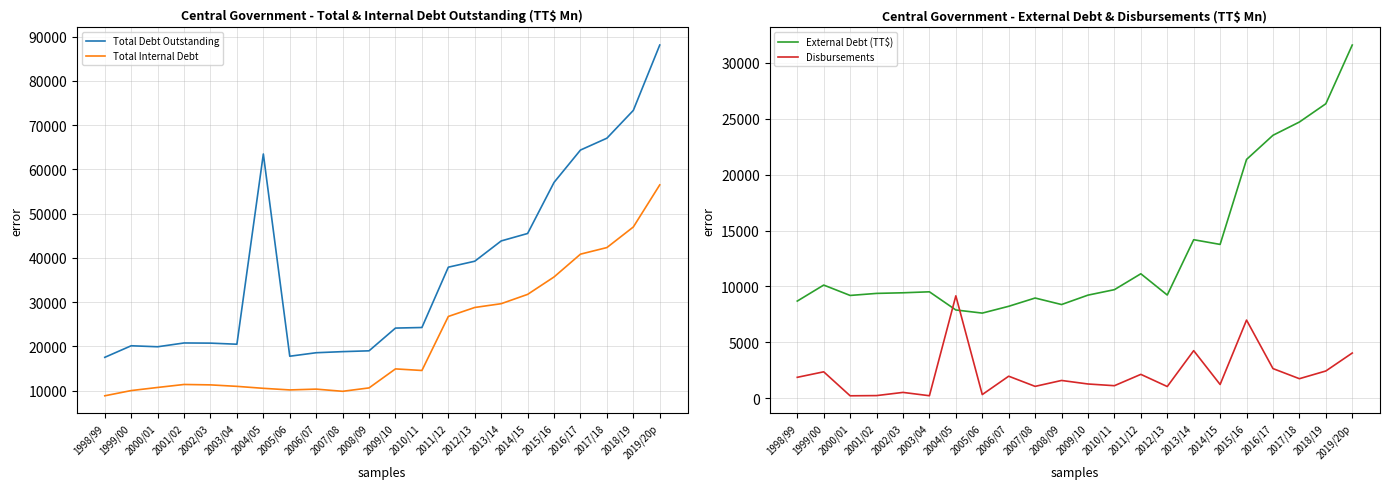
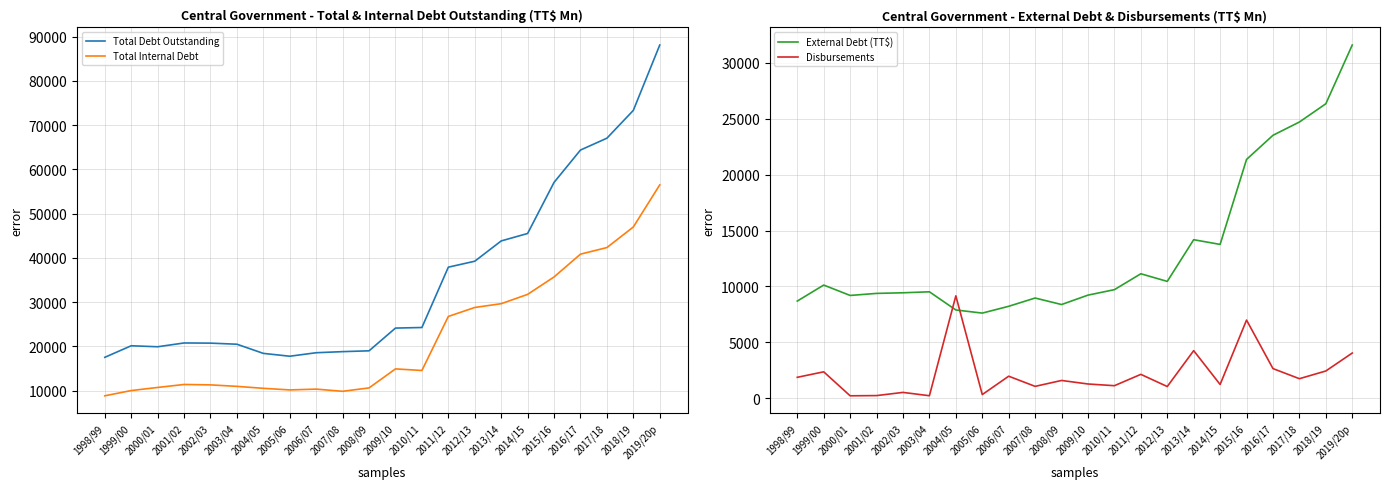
Central Government - Total & Internal Debt Outstanding (TT$ Mn), Total Debt Outstanding, 2004/05: 63000 -> 18000
Central Government - External Debt & Disbursements (TT$ Mn), External Debt (TT$), 2012/13: 9200 -> 10500
